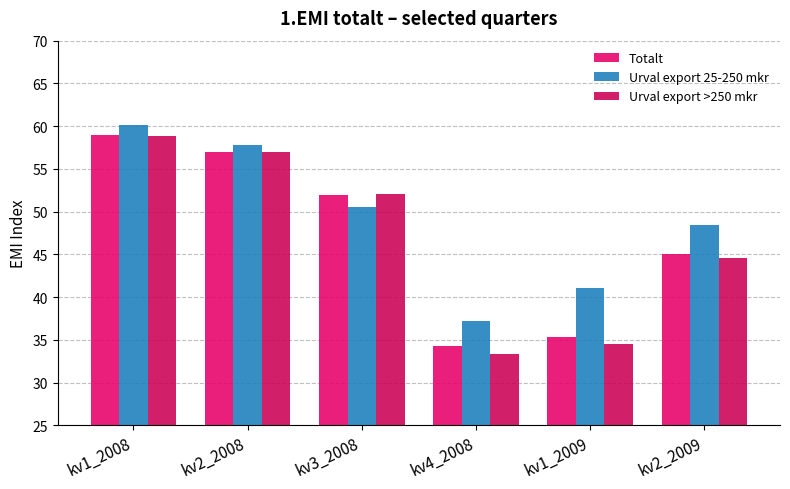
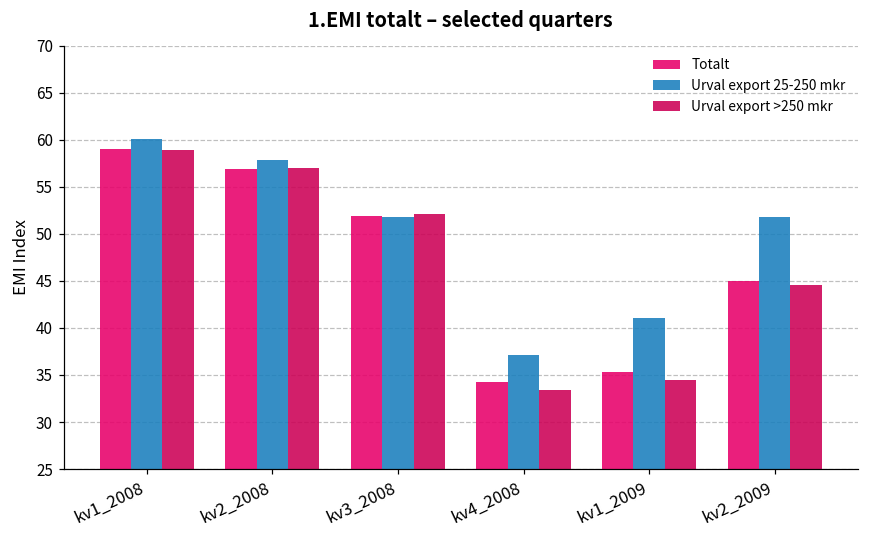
Urval export 25-250 mkr, kv3_2008: 51 -> 52
Urval export 25-250 mkr, kv2_2009: 48 -> 52
